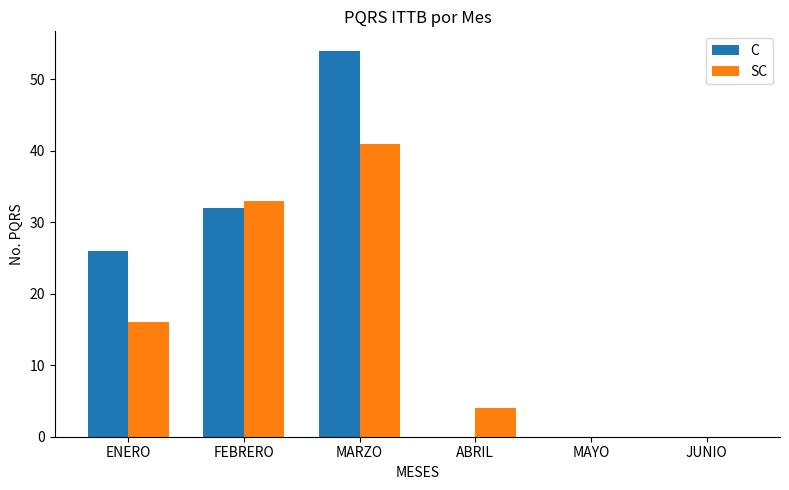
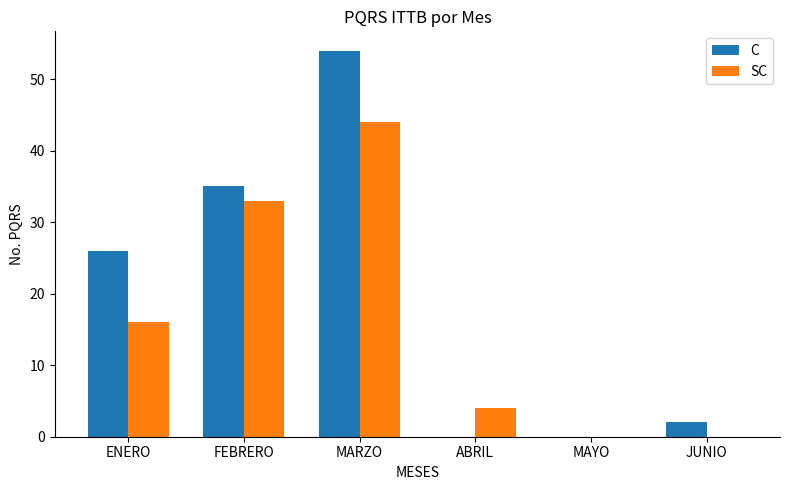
C, FEBRERO: 32 -> 35
SC, MARZO: 41 -> 44
C, JUNIO: 0 -> 2
